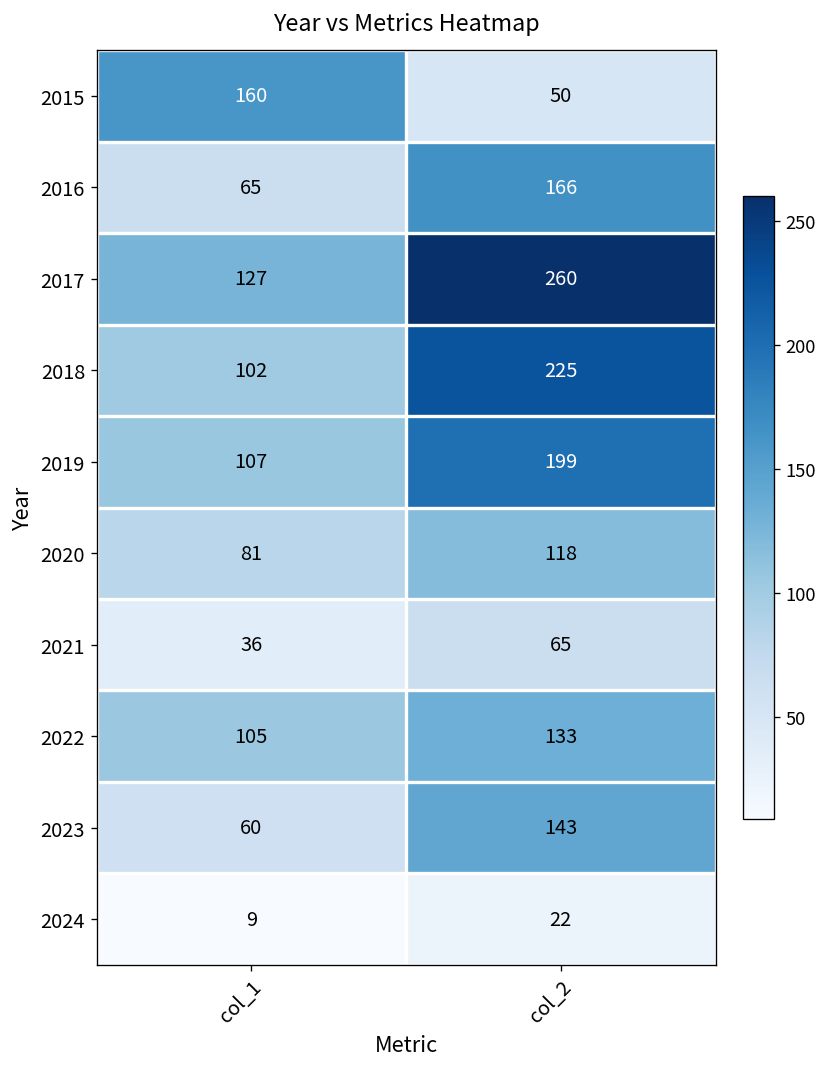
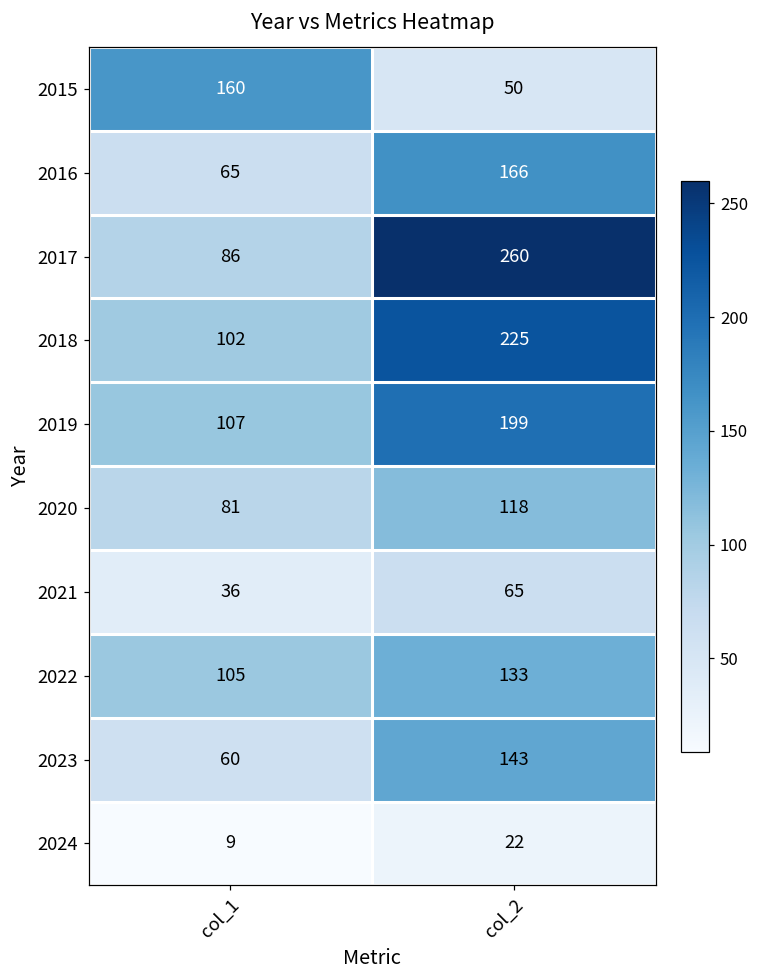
2017, col_1: 127 -> 86
